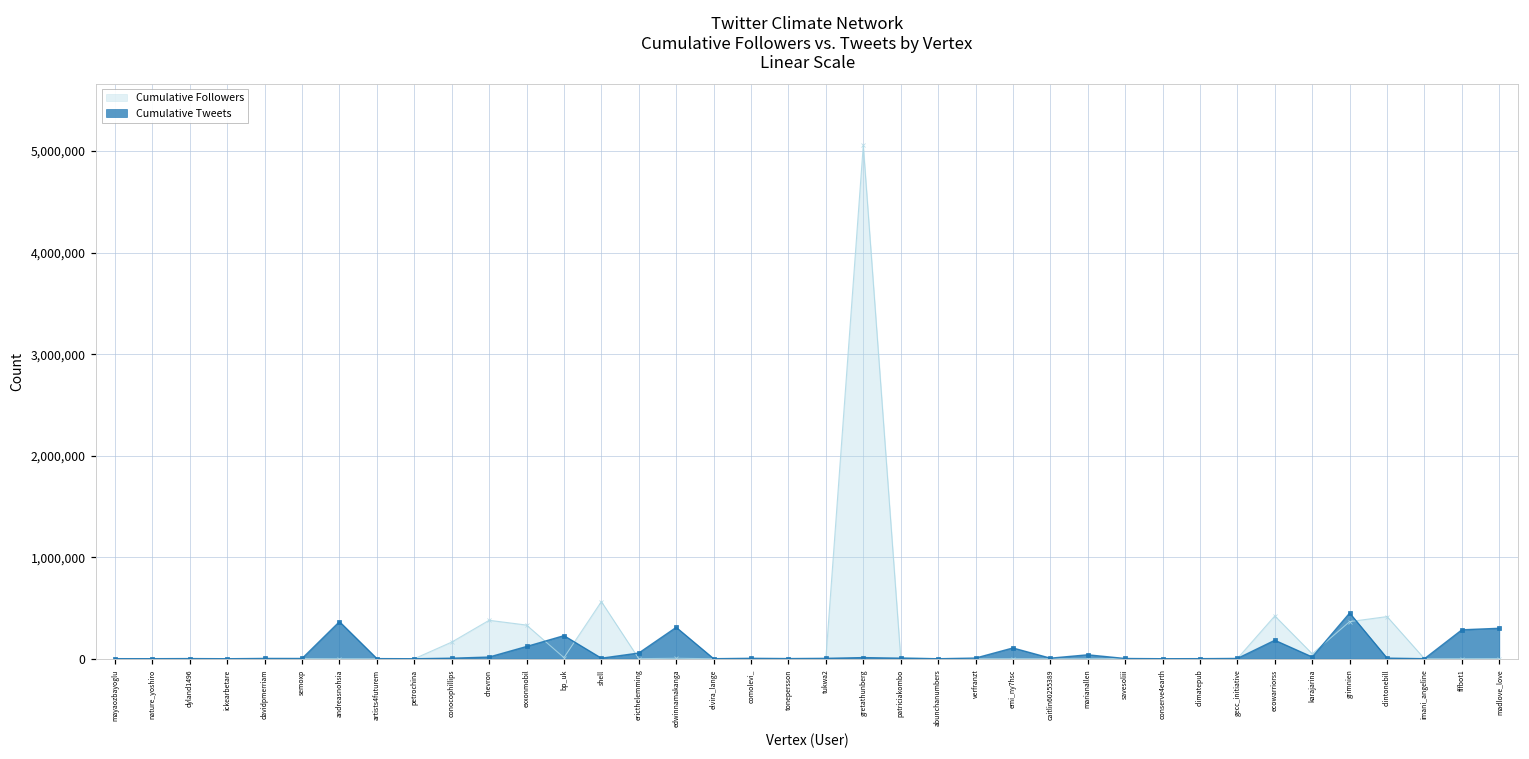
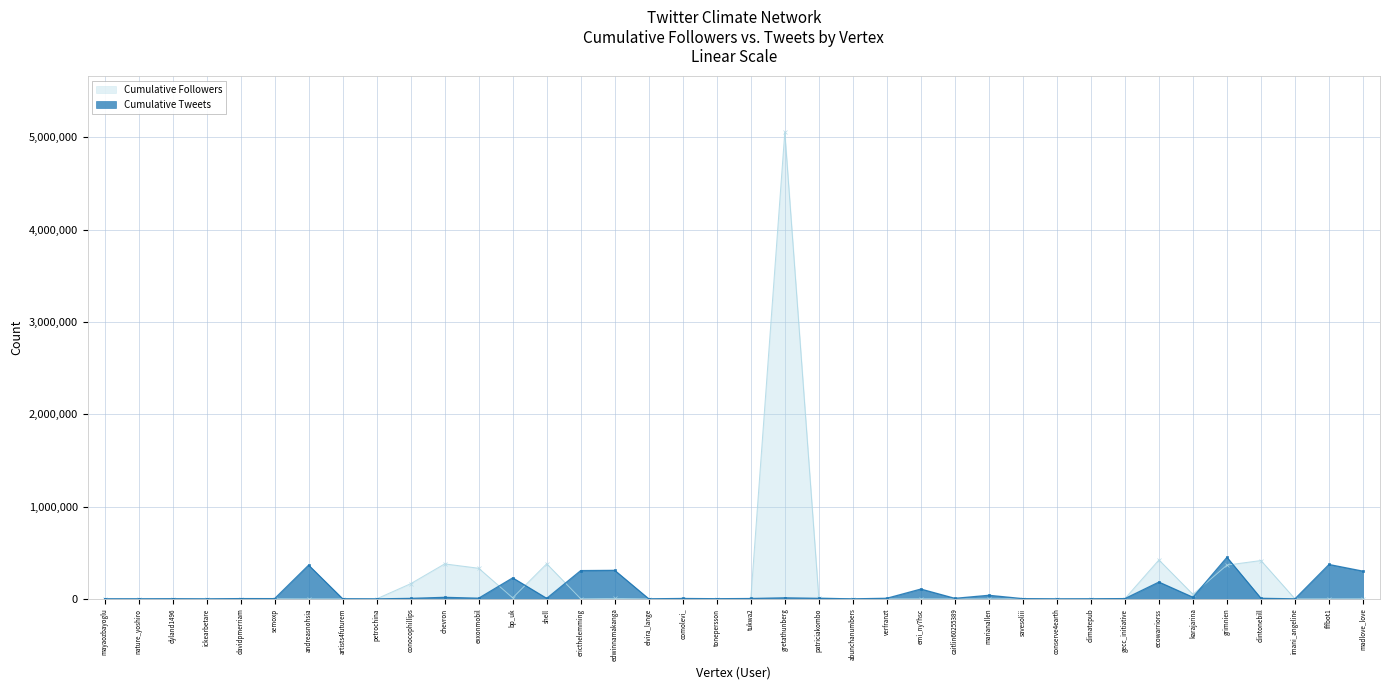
Cumulative Tweets, exxonmobil: 100,000 -> 0
Cumulative Followers, shell: 600,000 -> 400,000
Cumulative Tweets, ericthelemming: 100,000 -> 300,000
Cumulative Tweets, fffbot1: 300,000 -> 400,000
